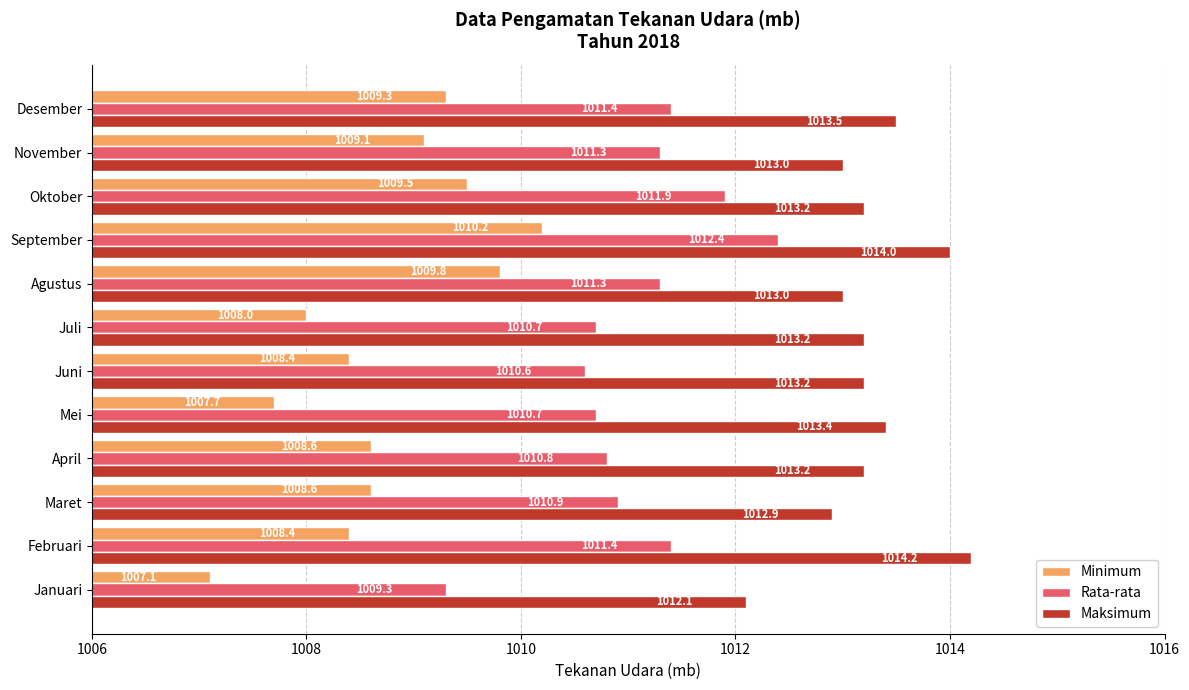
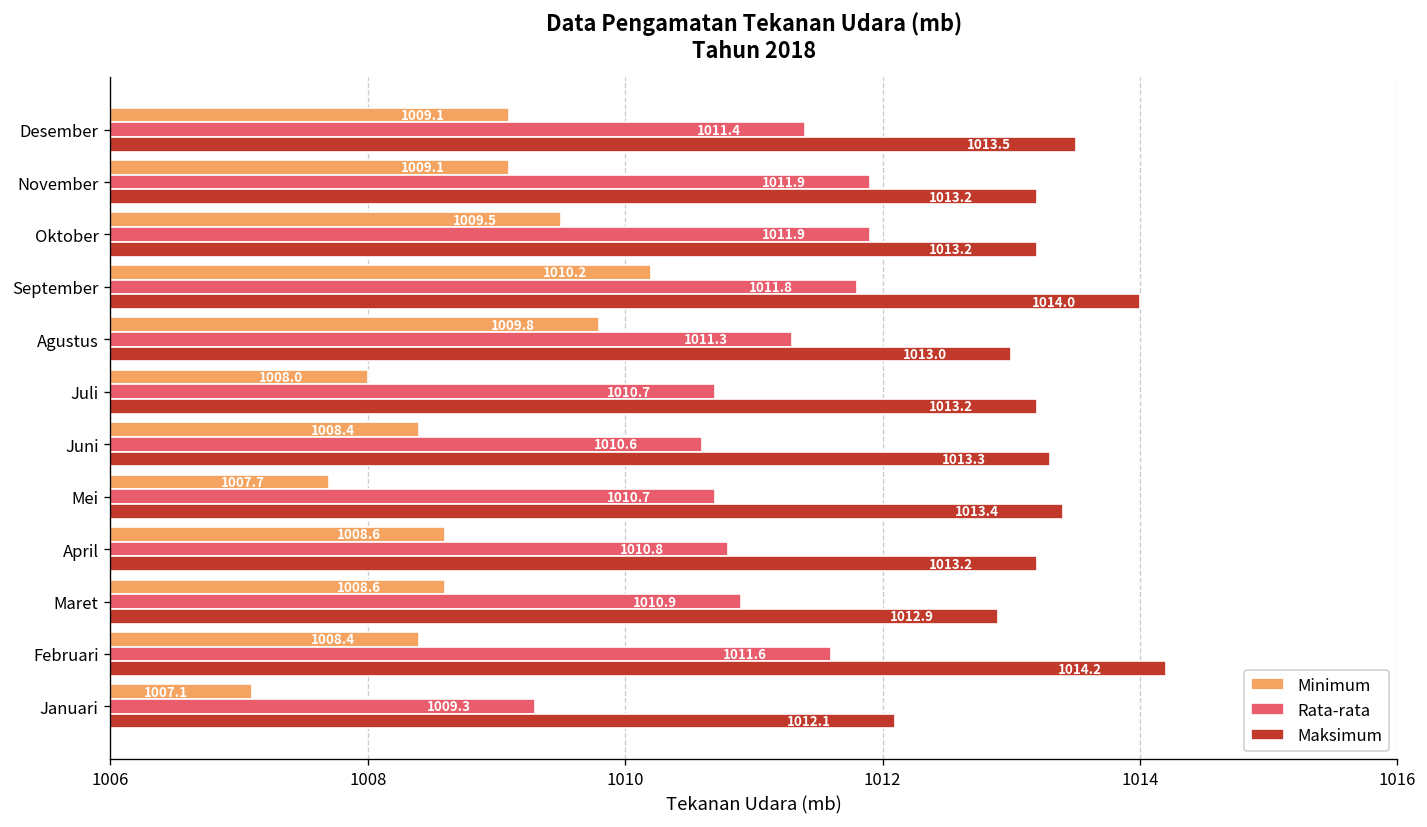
Minimum, Desember: 1009.3 -> 1009.1
Rata-rata, November: 1011.3 -> 1011.9
Maksimum, November: 1013.0 -> 1013.2
Rata-rata, September: 1012.4 -> 1011.8
Maksimum, Juni: 1013.2 -> 1013.3
Rata-rata, Februari: 1011.4 -> 1011.6
